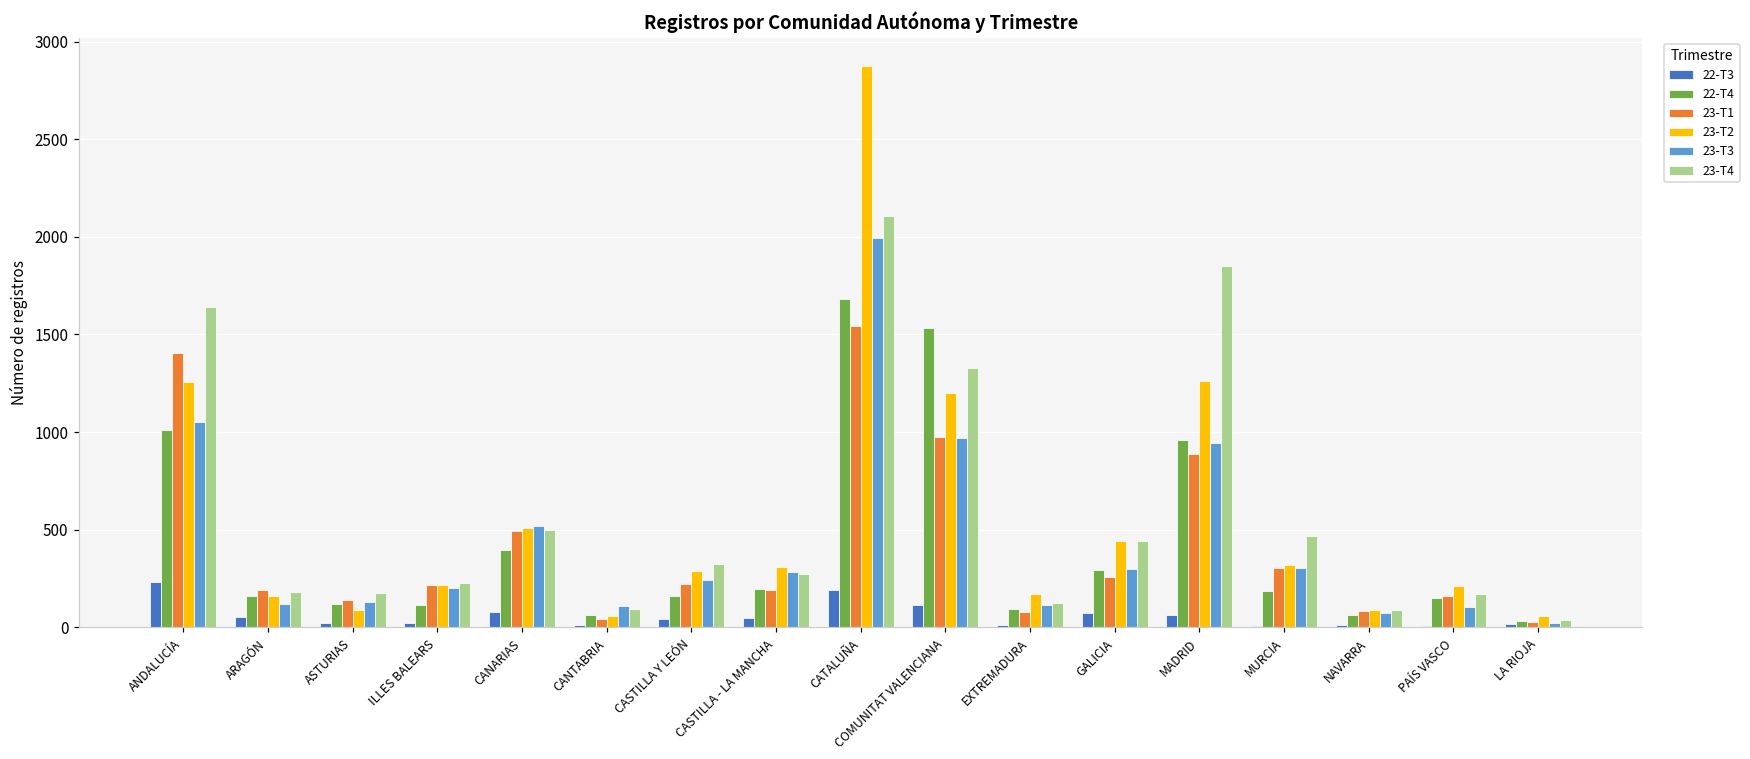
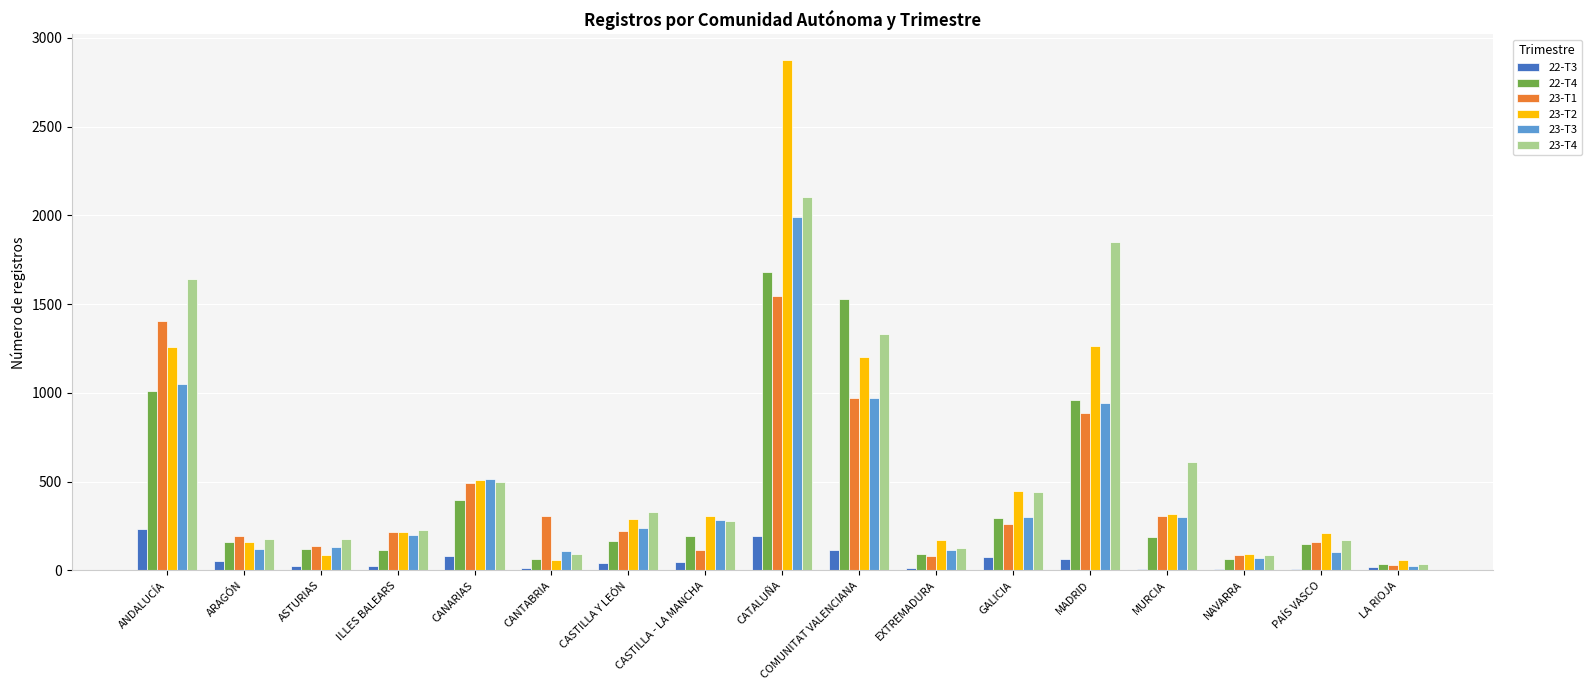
23-T1, CANTABRIA: 40 -> 300
23-T1, CASTILLA - LA MANCHA: 190 -> 120
23-T4, MURCIA: 470 -> 610
